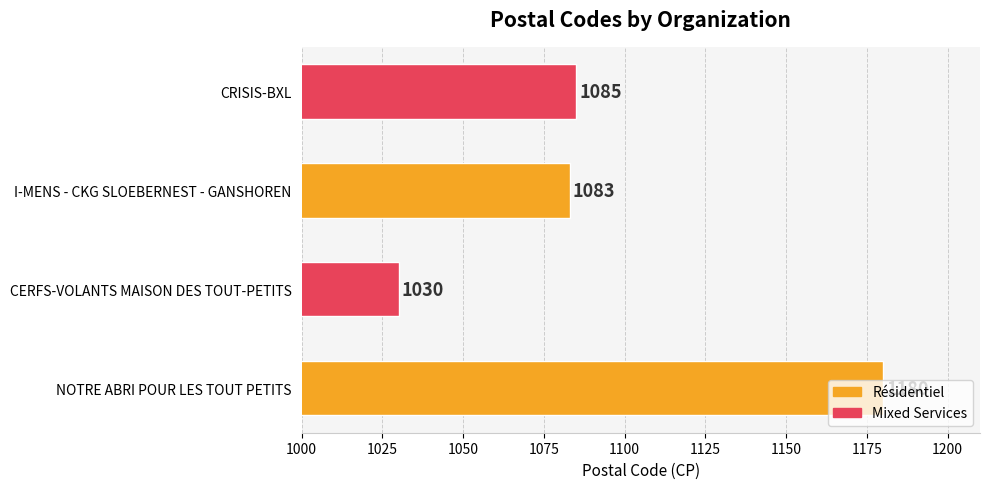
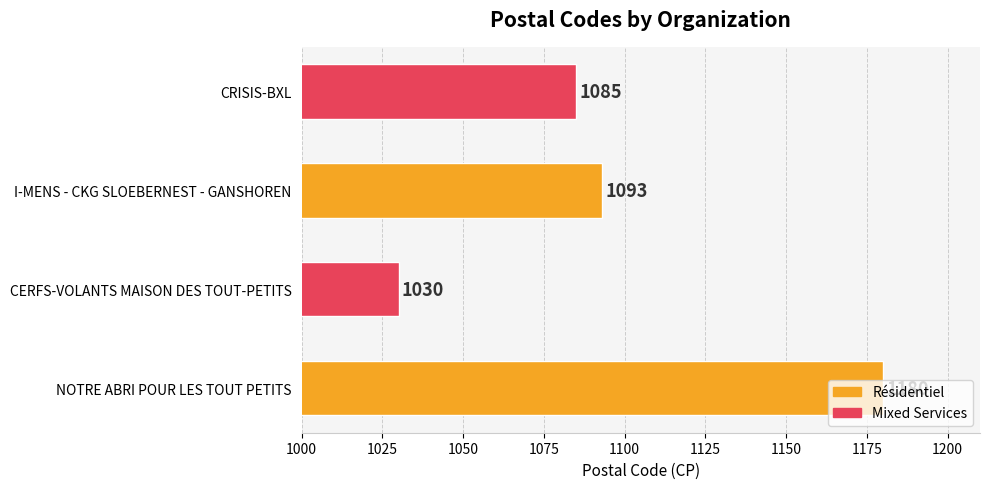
I-MENS - CKG SLOEBERNEST - GANSHOREN: 1083 -> 1093
